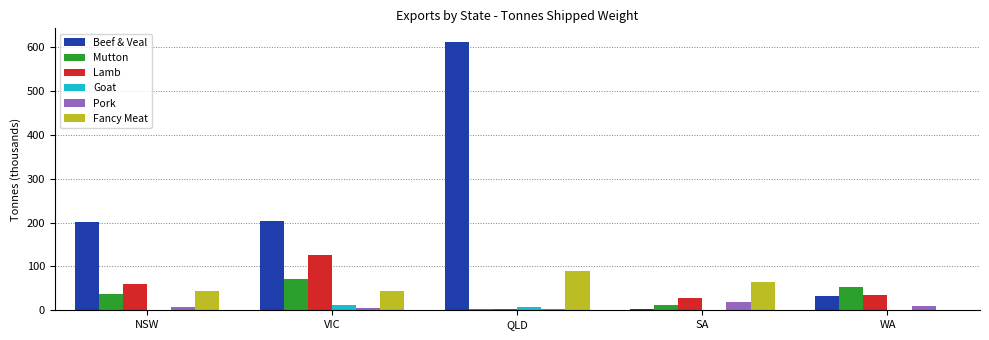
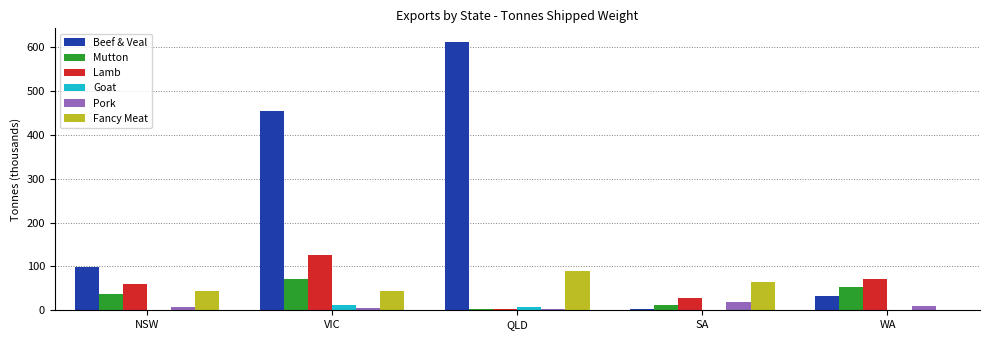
Beef & Veal, NSW: 200 -> 100
Beef & Veal, VIC: 200 -> 450
Lamb, WA: 40 -> 70
